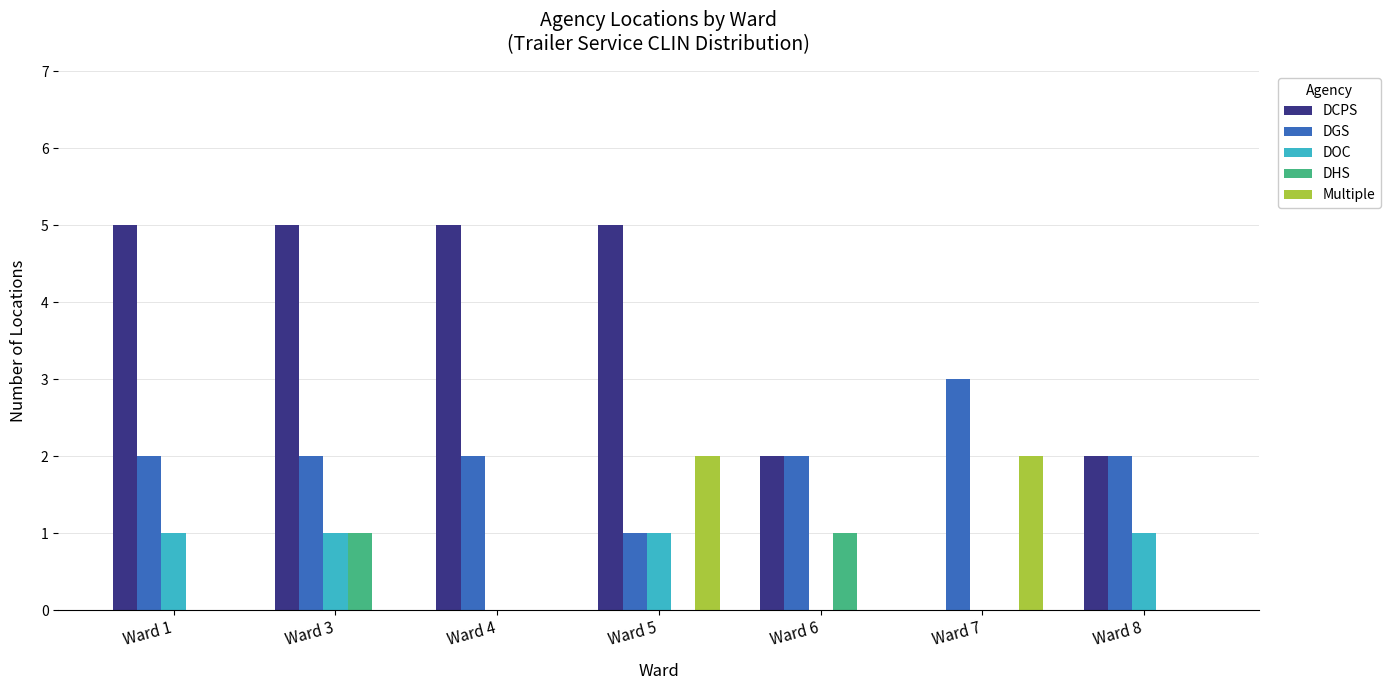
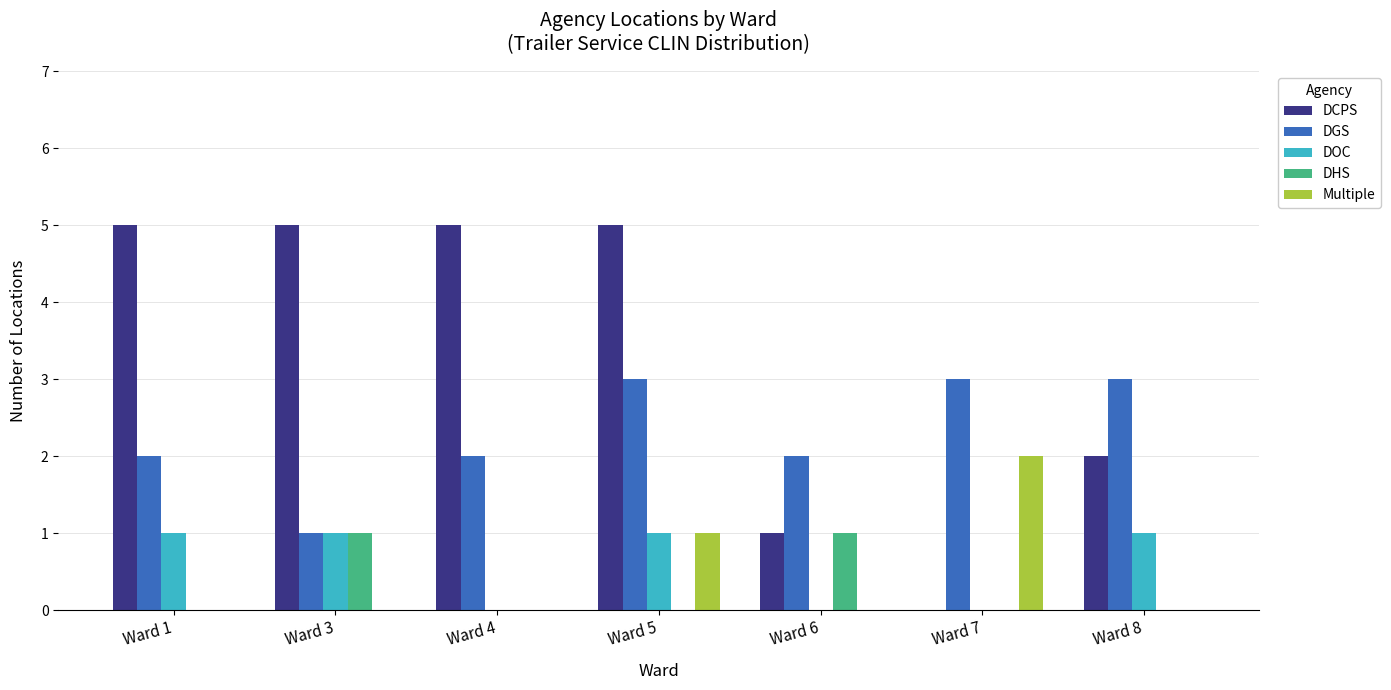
DGS, Ward 3: 2 -> 1
DGS, Ward 5: 1 -> 3
Multiple, Ward 5: 2 -> 1
DCPS, Ward 6: 2 -> 1
DGS, Ward 8: 2 -> 3
